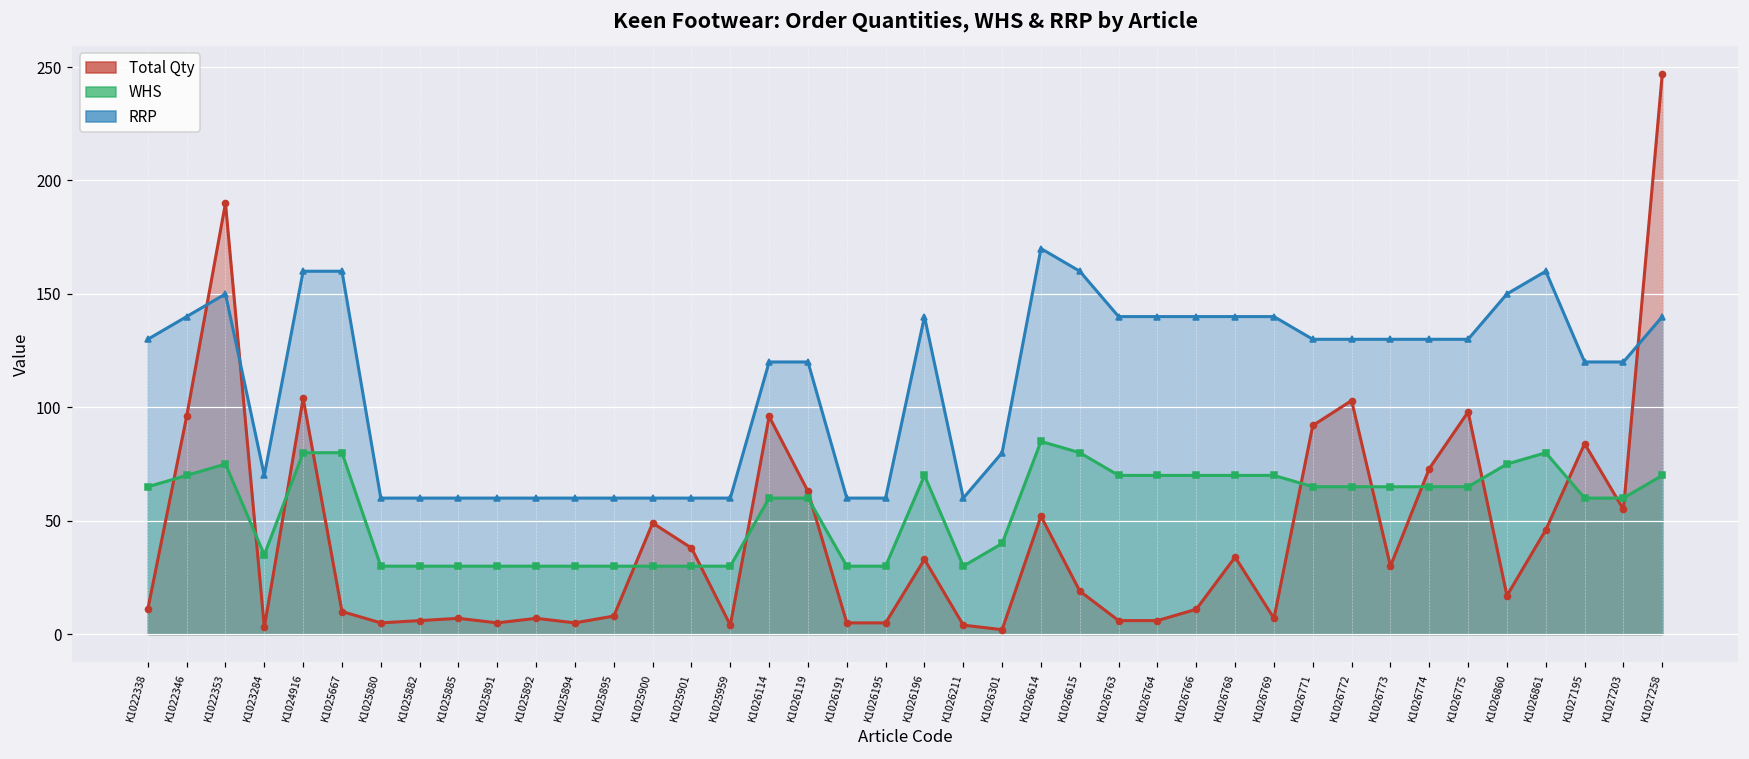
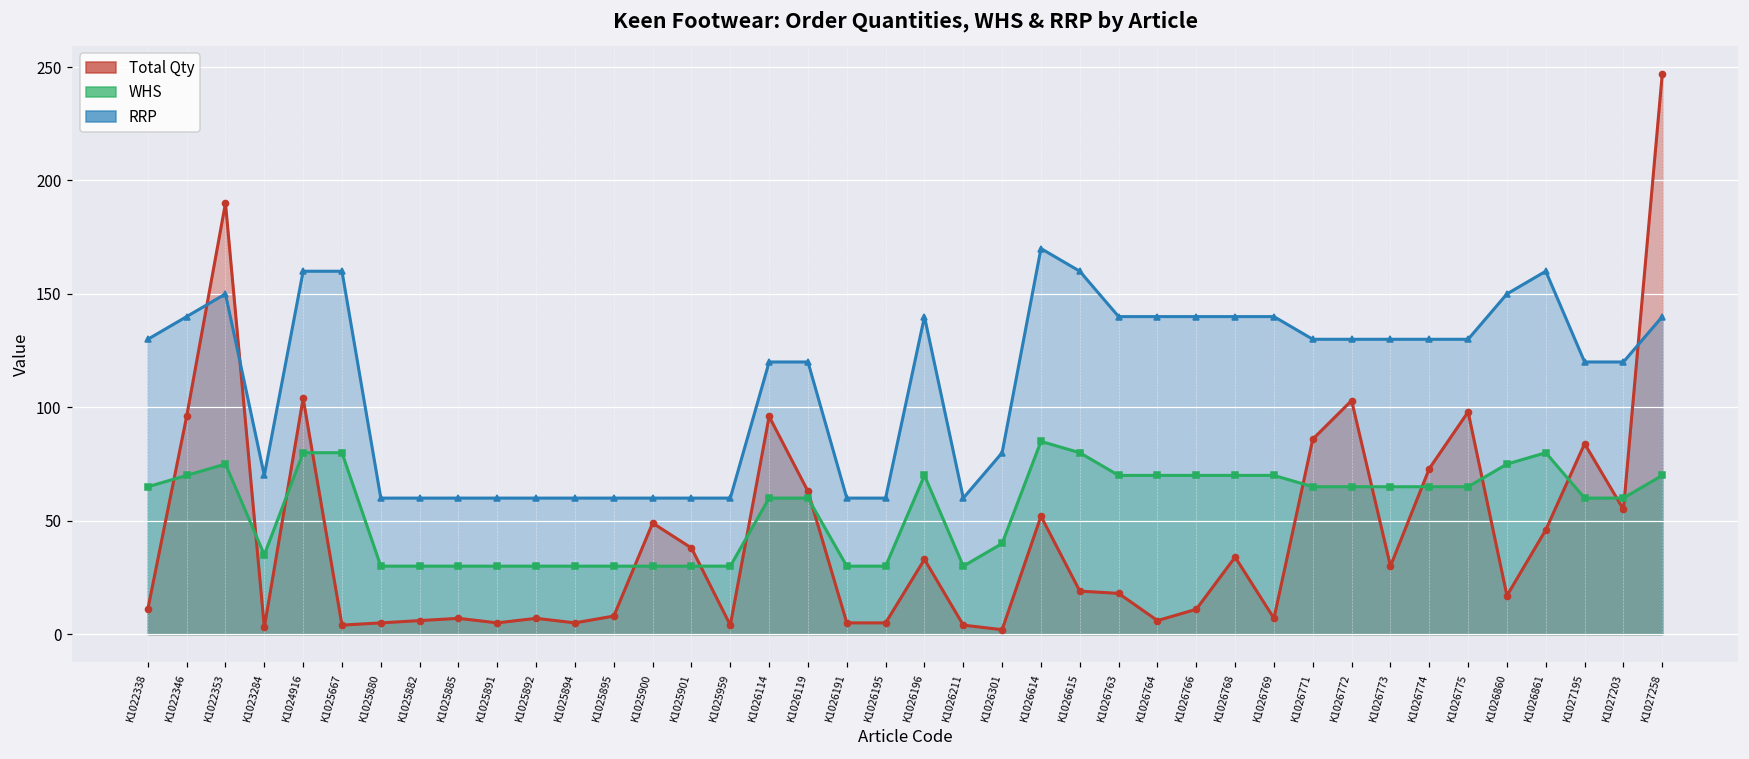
Total Qty, K1025667: 10 -> 4
Total Qty, K1026763: 6 -> 18
Total Qty, K1026771: 92 -> 86
